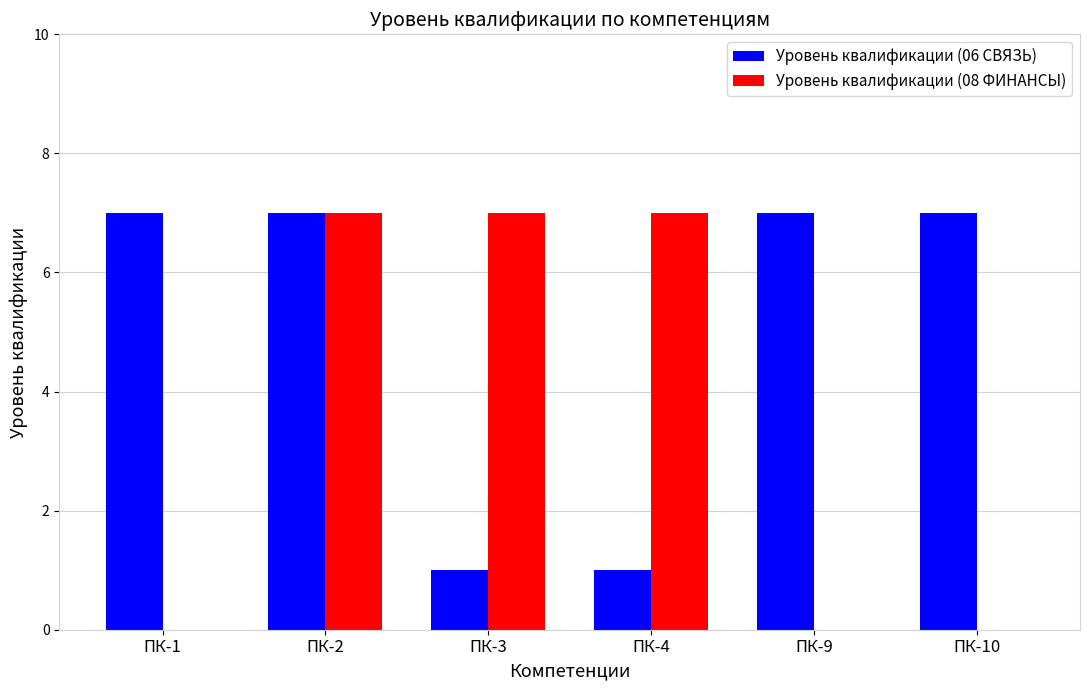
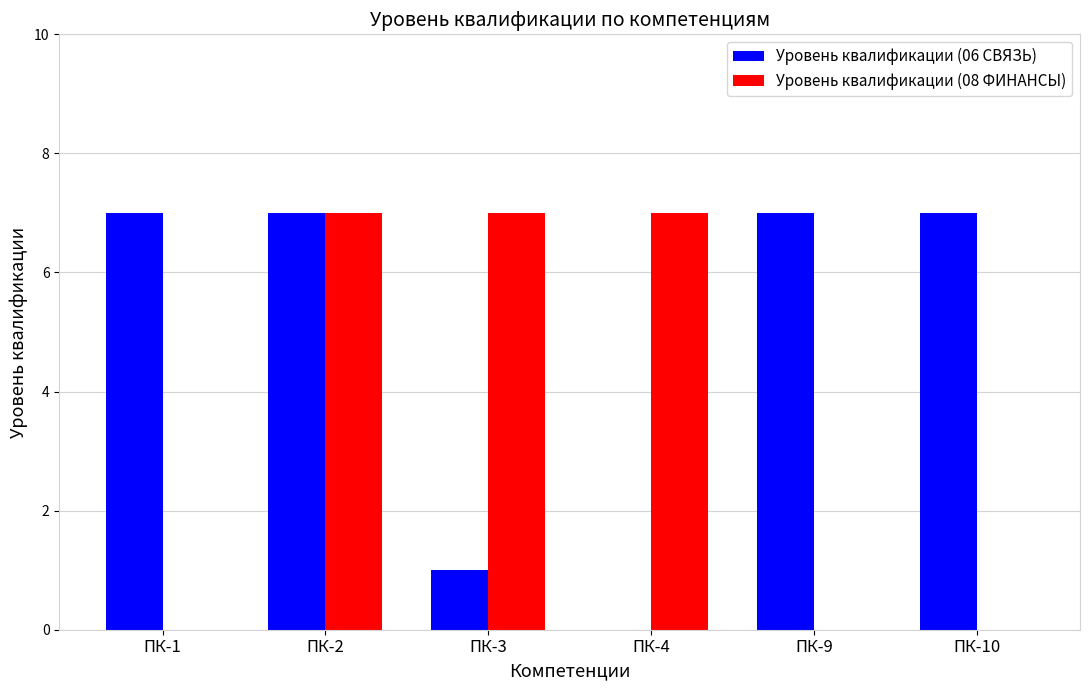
Уровень квалификации (06 СВЯЗЬ), ПК-4: 1 -> 0
